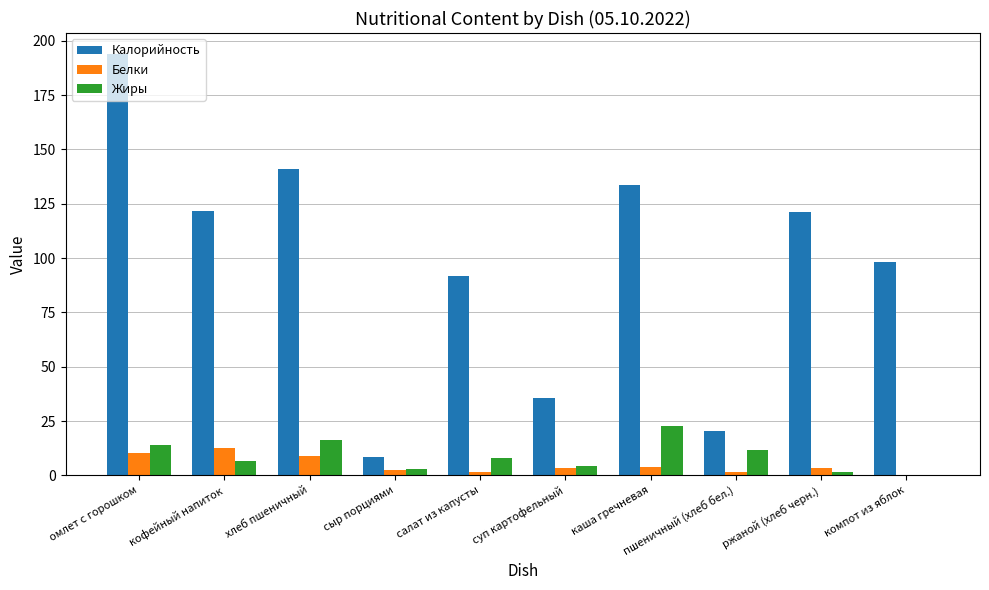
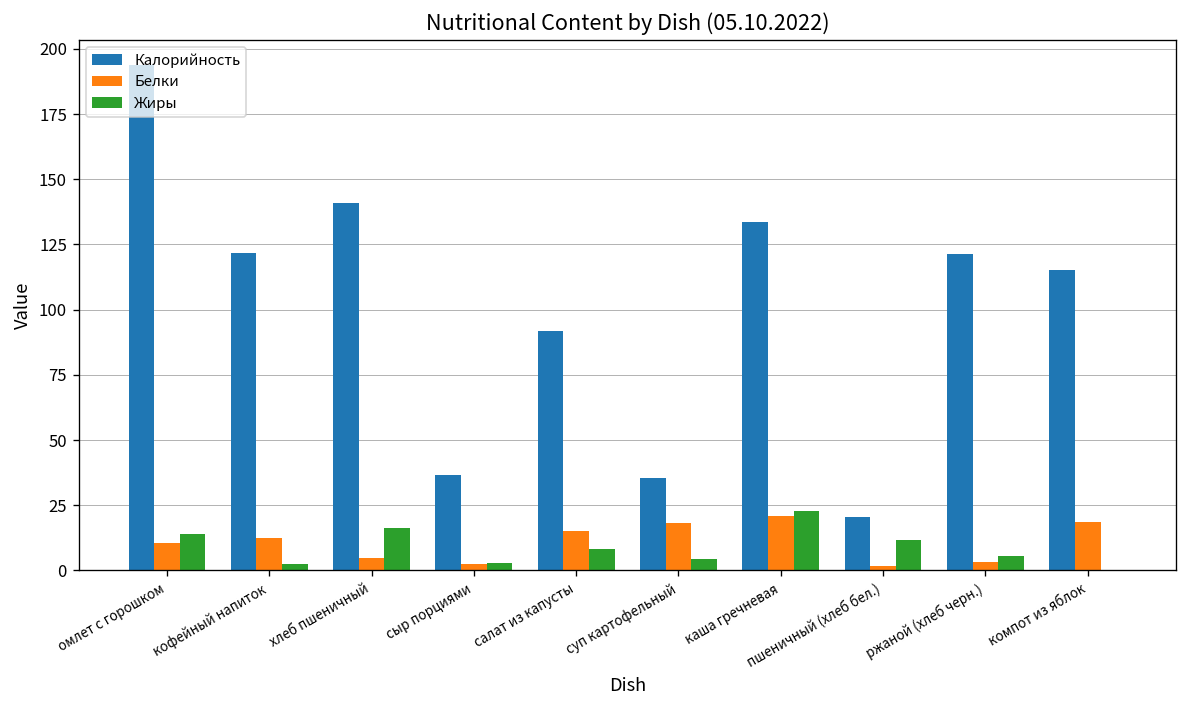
Жиры, кофейный напиток: 7 -> 3
Белки, хлеб пшеничный: 9 -> 5
Калорийность, сыр порциями: 9 -> 36
Белки, салат из капусты: 1 -> 15
Белки, суп картофельный: 3 -> 18
Белки, каша гречневая: 4 -> 21
Жиры, ржаной (хлеб черн.): 1 -> 6
Калорийность, компот из яблок: 98 -> 115
Белки, компот из яблок: 0 -> 18
